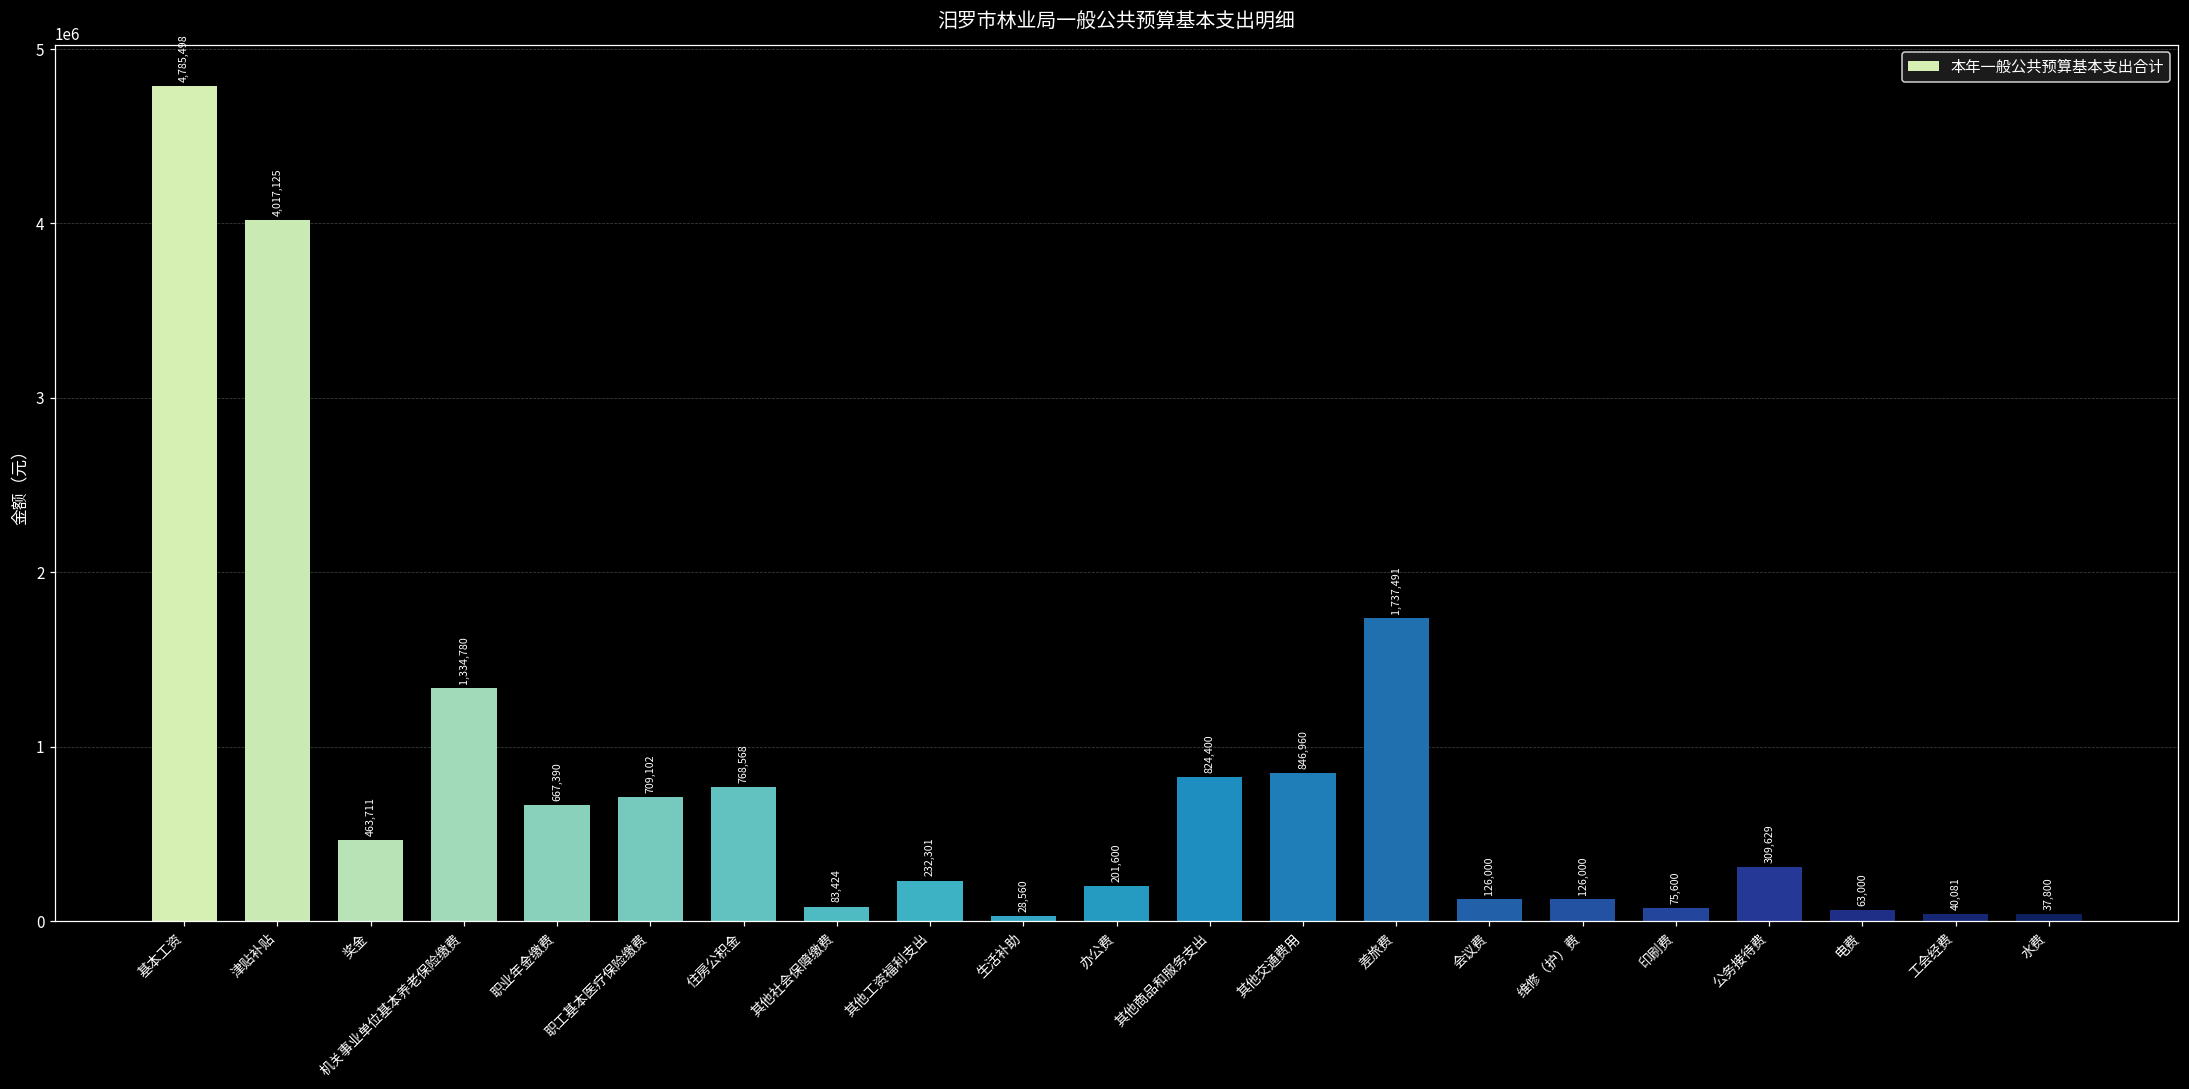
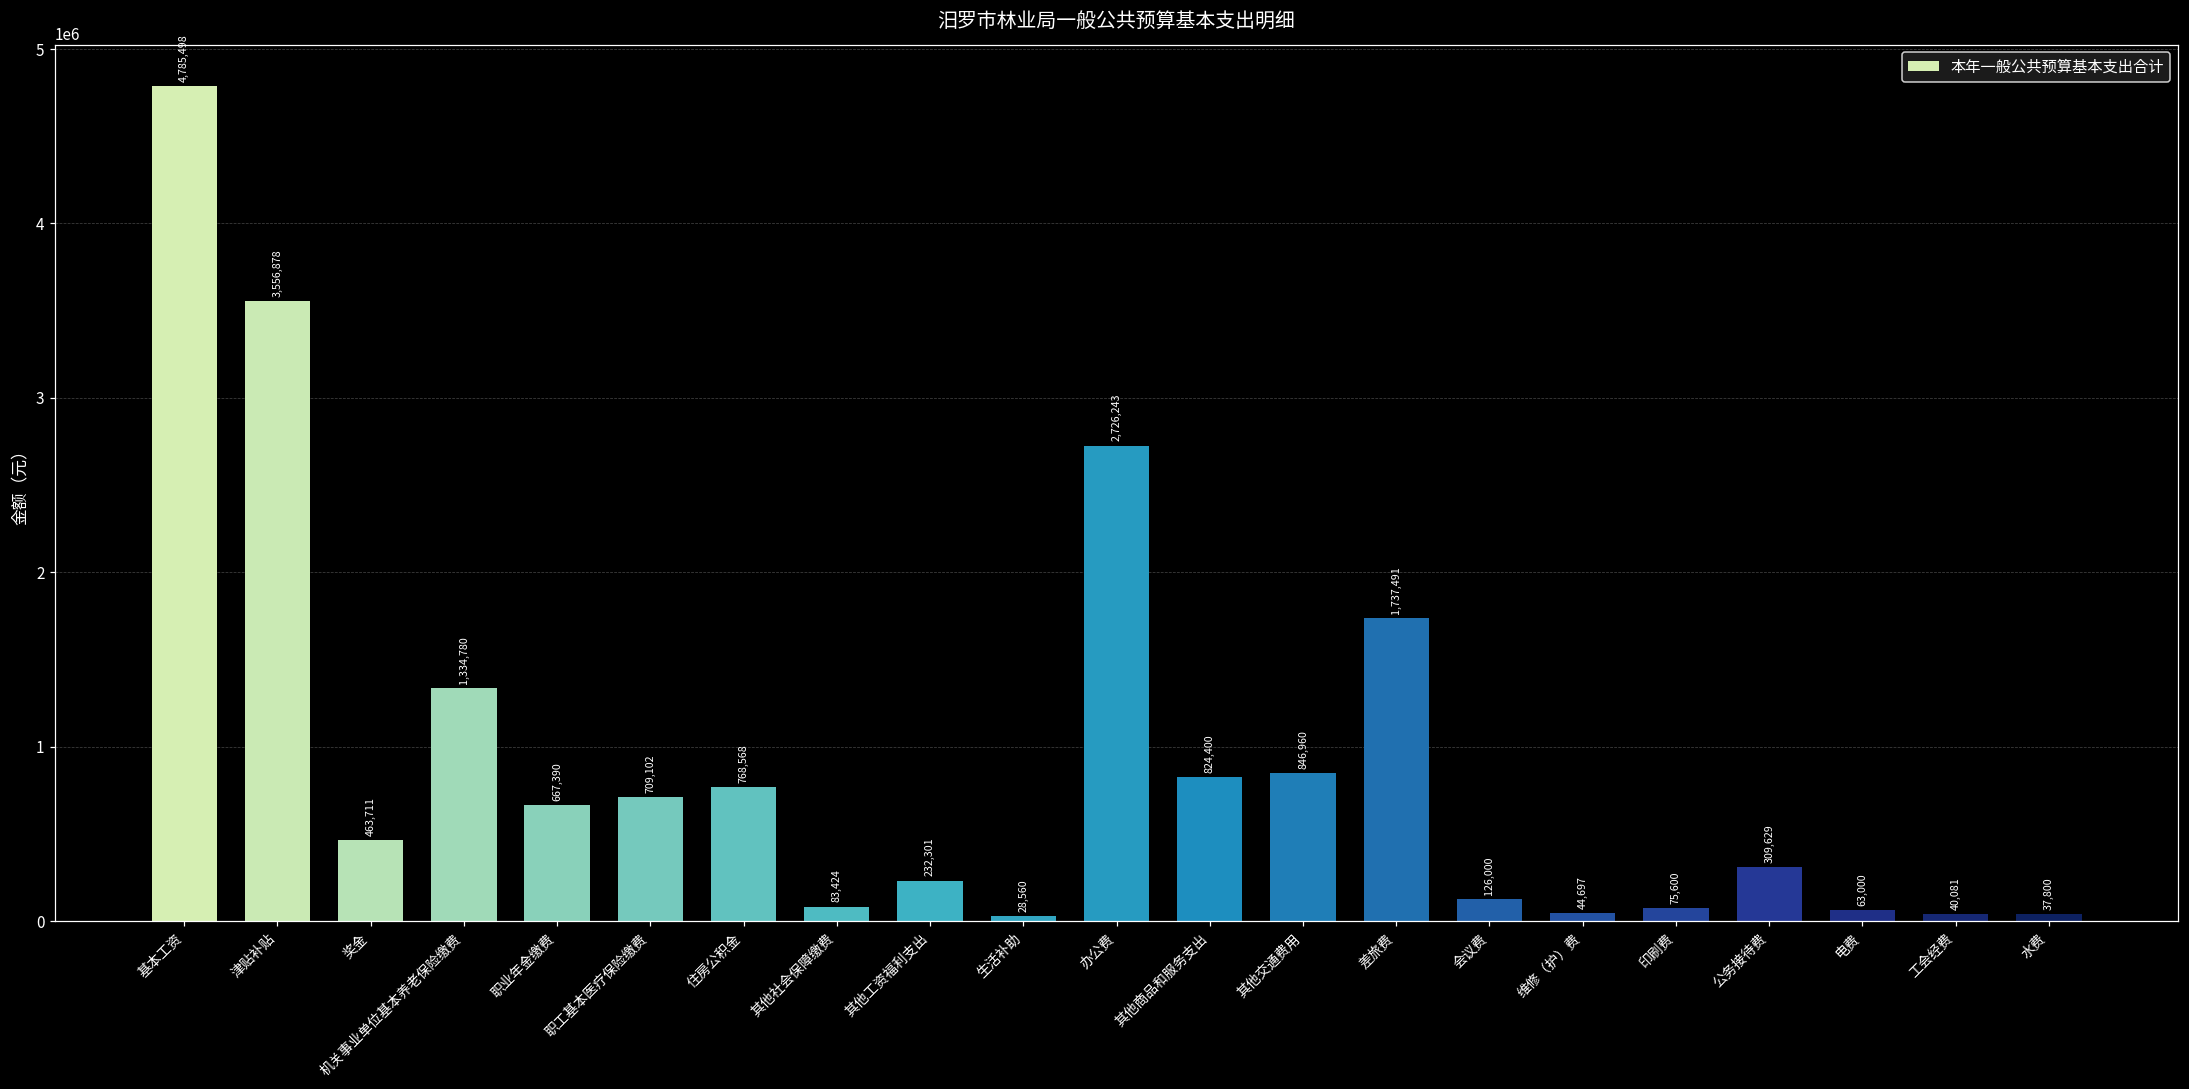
津贴补贴: 4,017,125 -> 3,556,878
办公费: 201,600 -> 2,726,243
维修（护）费: 126,000 -> 44,697
